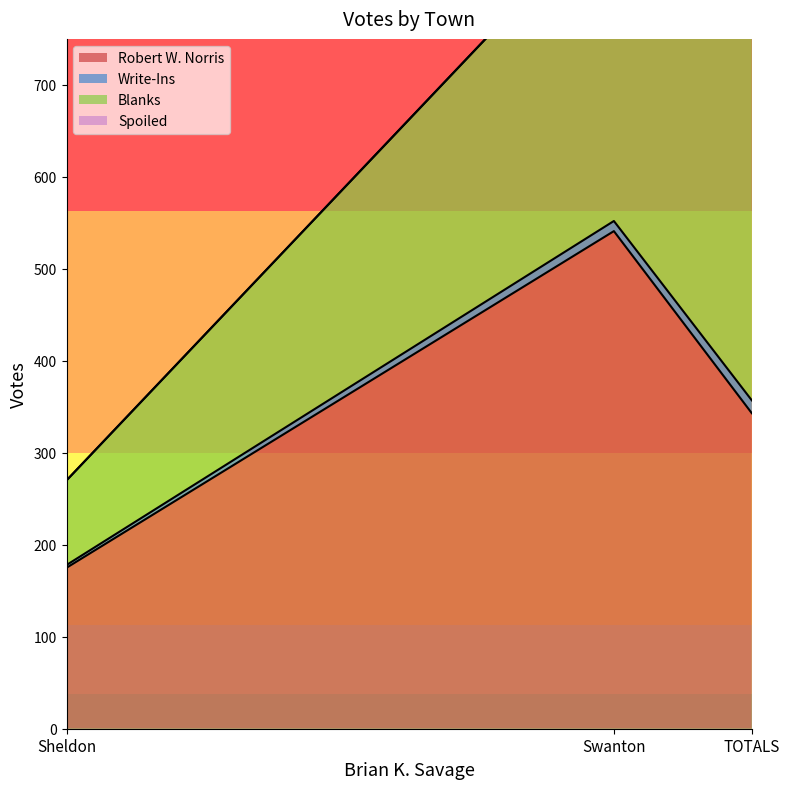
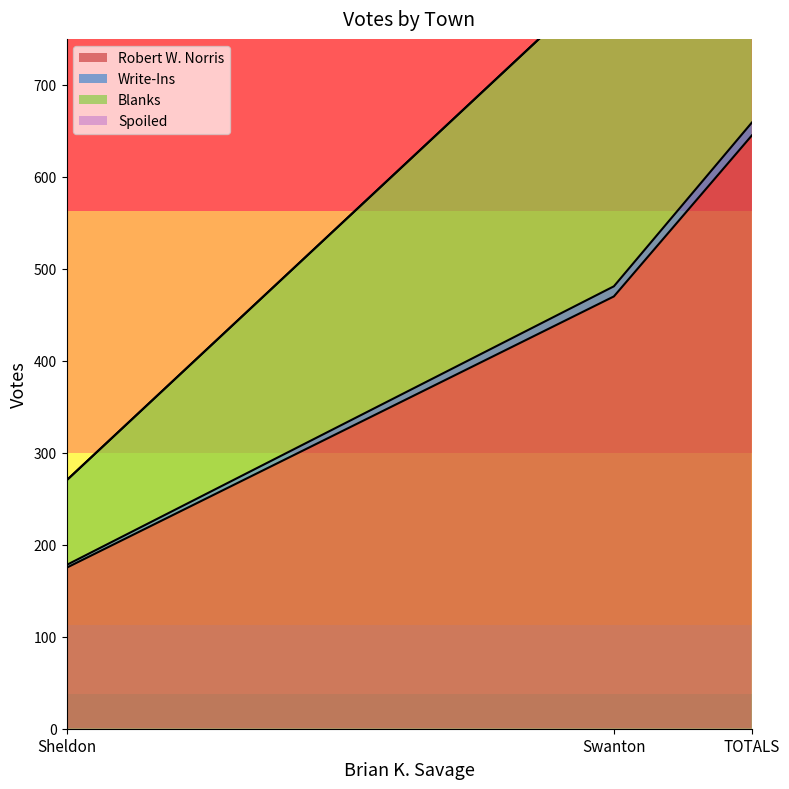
Robert W. Norris, Swanton: 540 -> 470
Robert W. Norris, TOTALS: 340 -> 650
